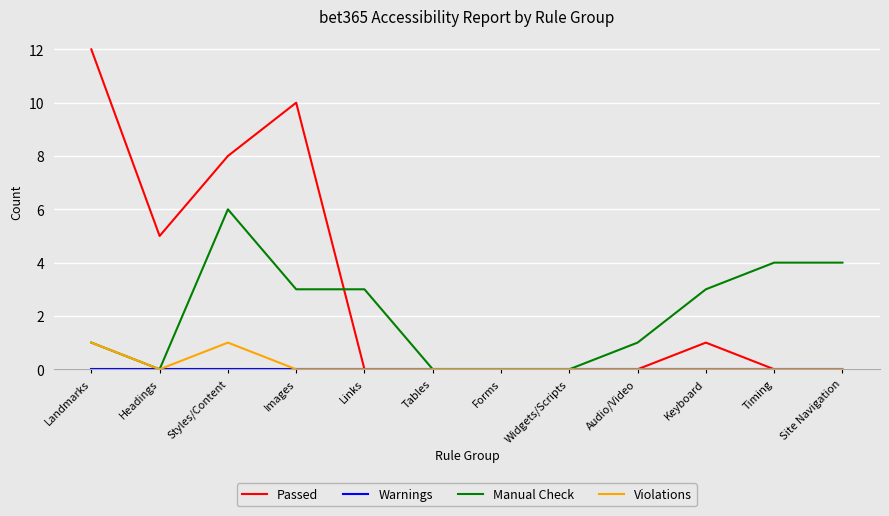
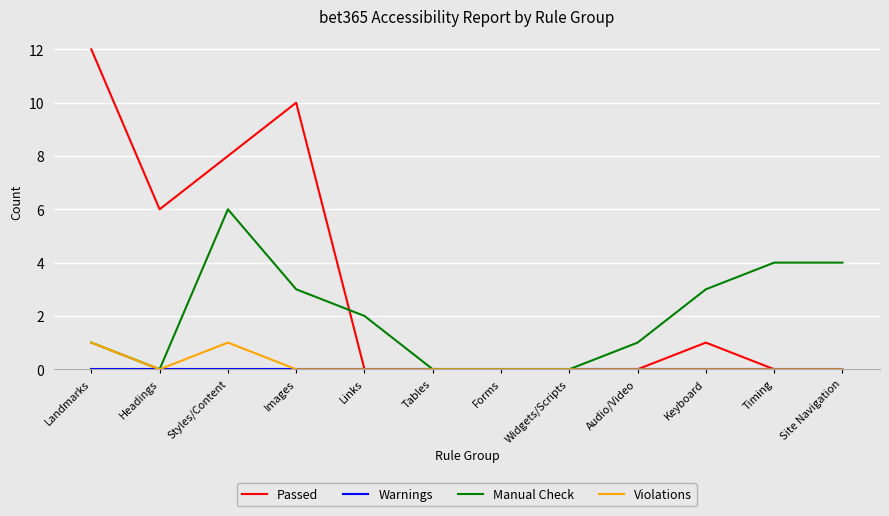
Passed, Headings: 5 -> 6
Manual Check, Links: 3 -> 2
